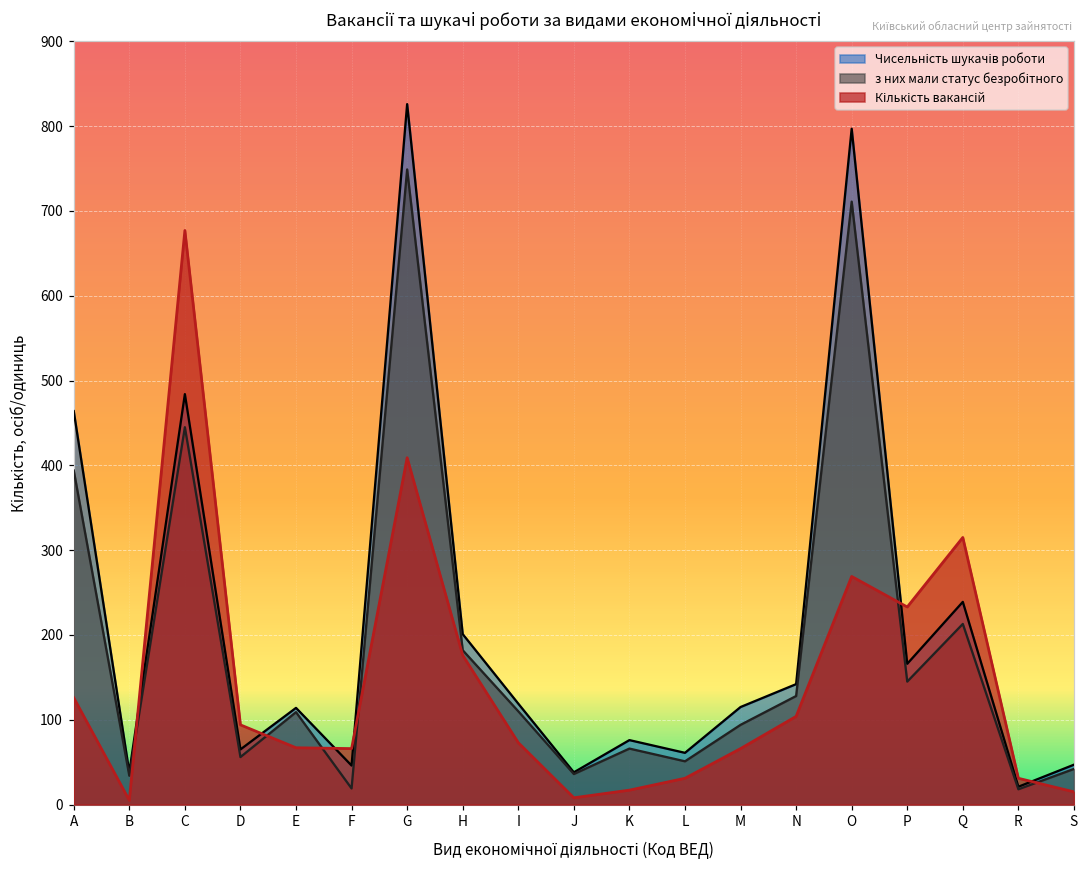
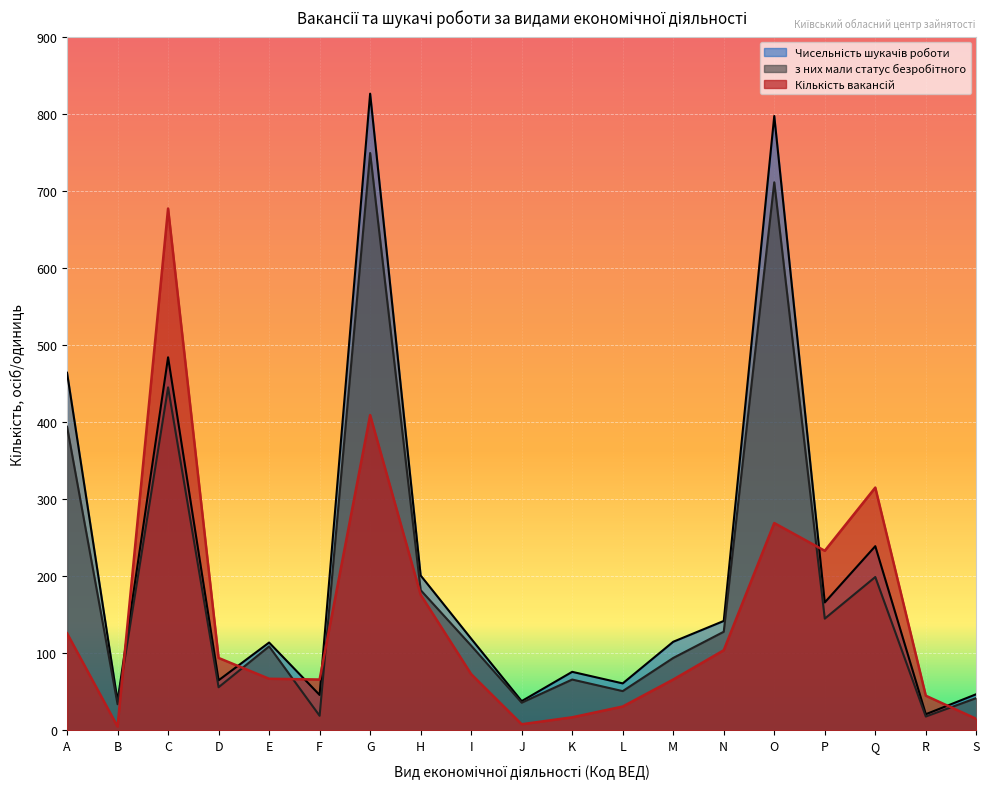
з них мали статус безробітного, Q: 210 -> 200
Кількість вакансій, R: 30 -> 50
